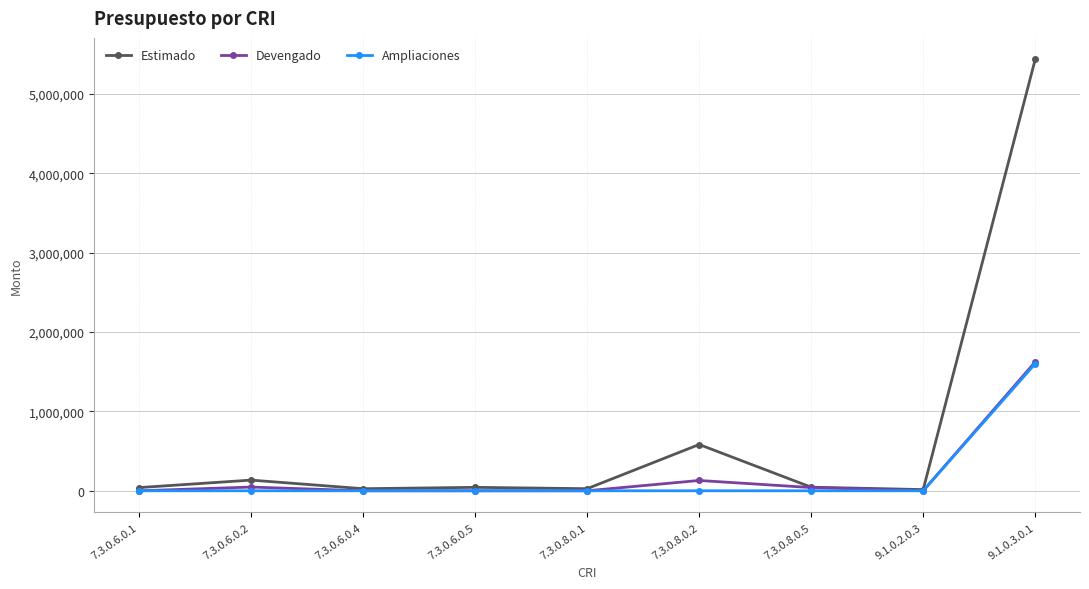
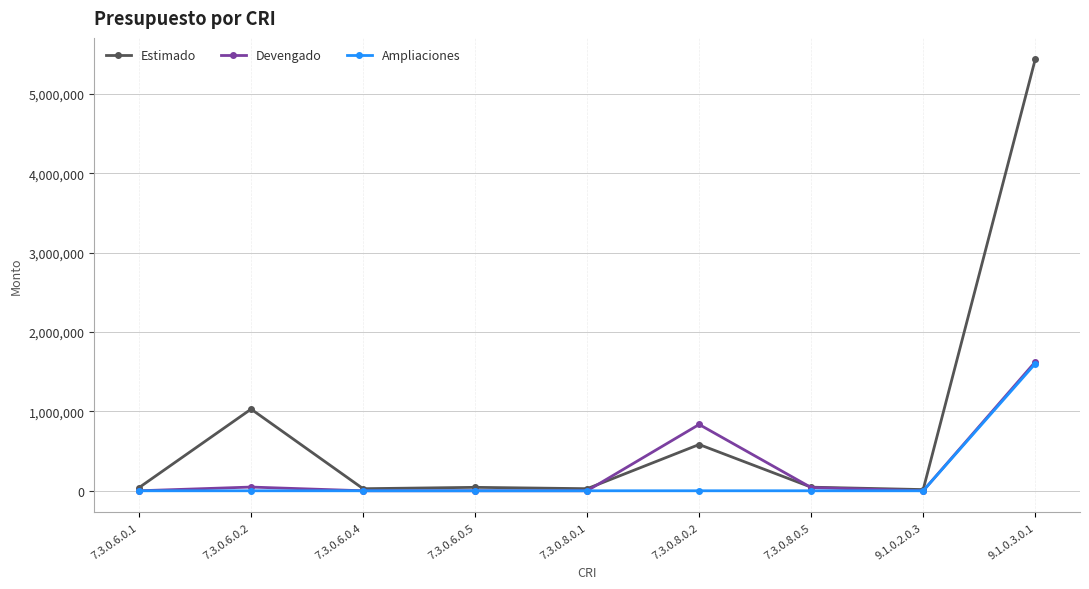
Estimado, 7.3.0.6.0.2: 100,000 -> 1,000,000
Devengado, 7.3.0.8.0.2: 100,000 -> 800,000
